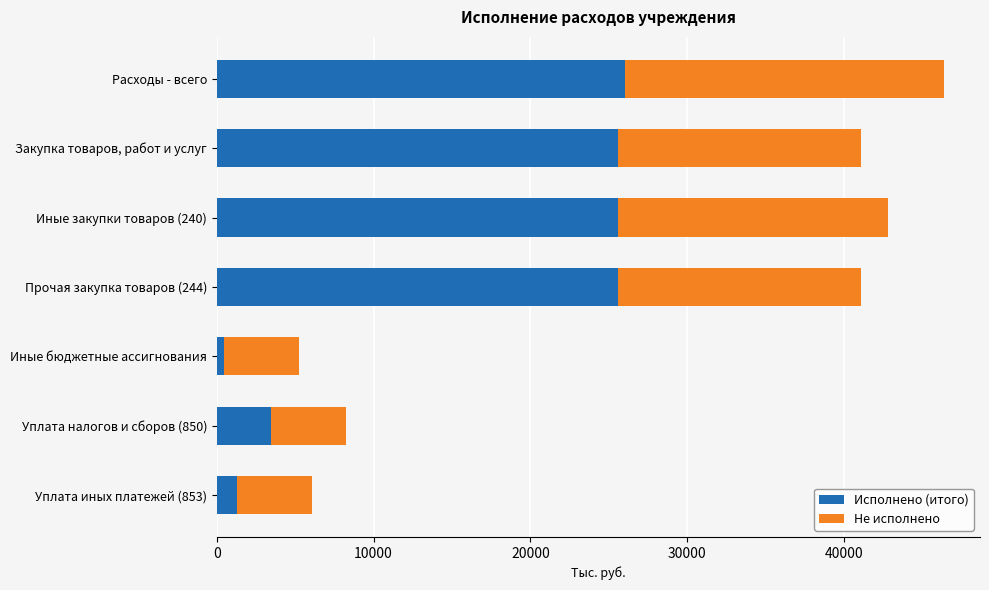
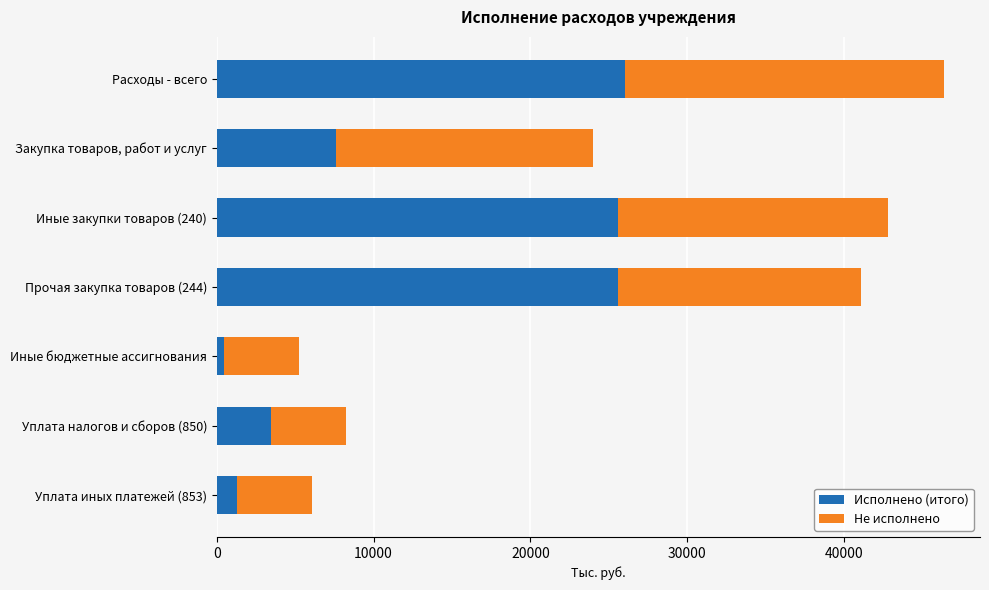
Исполнено (итого), Закупка товаров, работ и услуг: 25600 -> 7600
Не исполнено, Закупка товаров, работ и услуг: 15500 -> 16400
